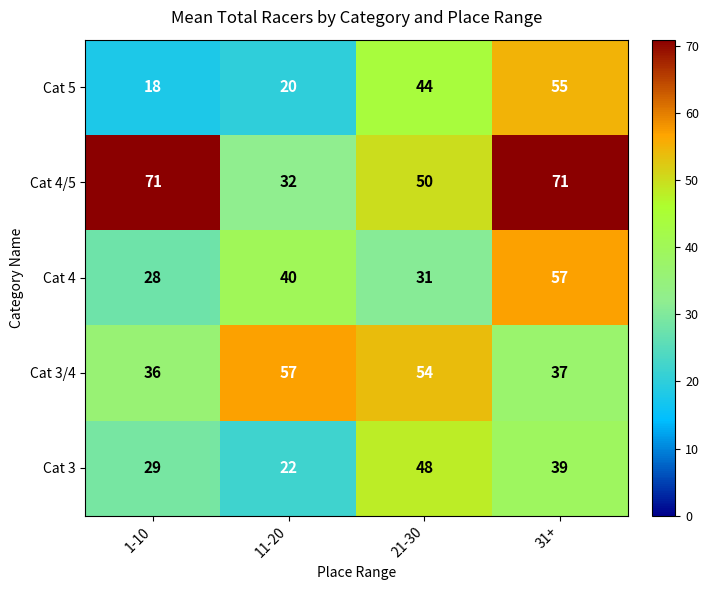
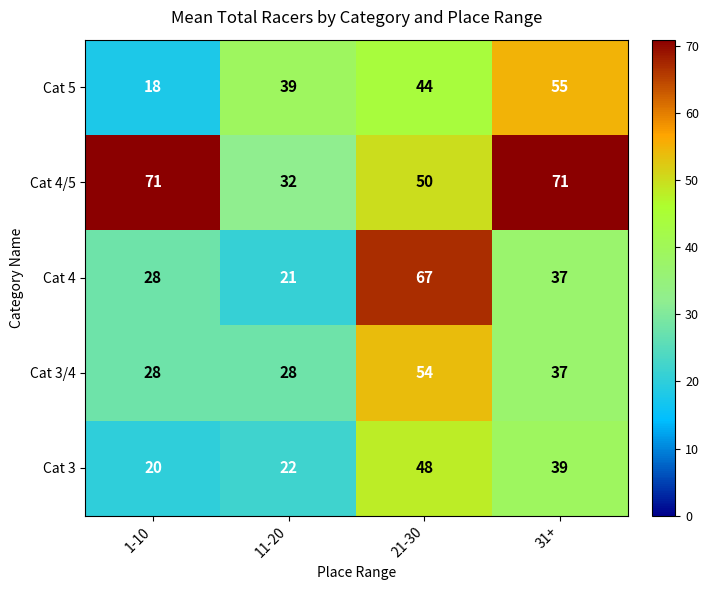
Cat 5, 11-20: 20 -> 39
Cat 4, 11-20: 40 -> 21
Cat 4, 21-30: 31 -> 67
Cat 4, 31+: 57 -> 37
Cat 3/4, 1-10: 36 -> 28
Cat 3/4, 11-20: 57 -> 28
Cat 3, 1-10: 29 -> 20
